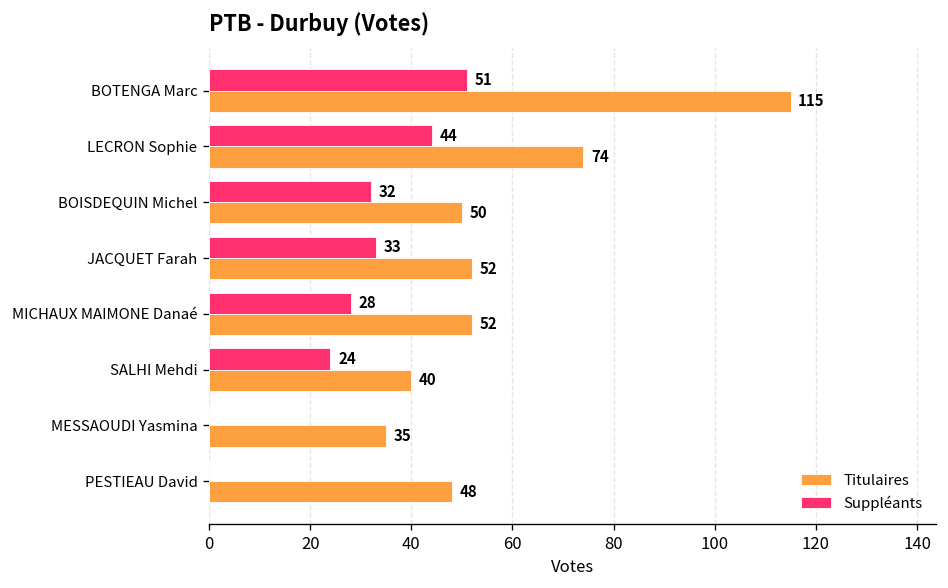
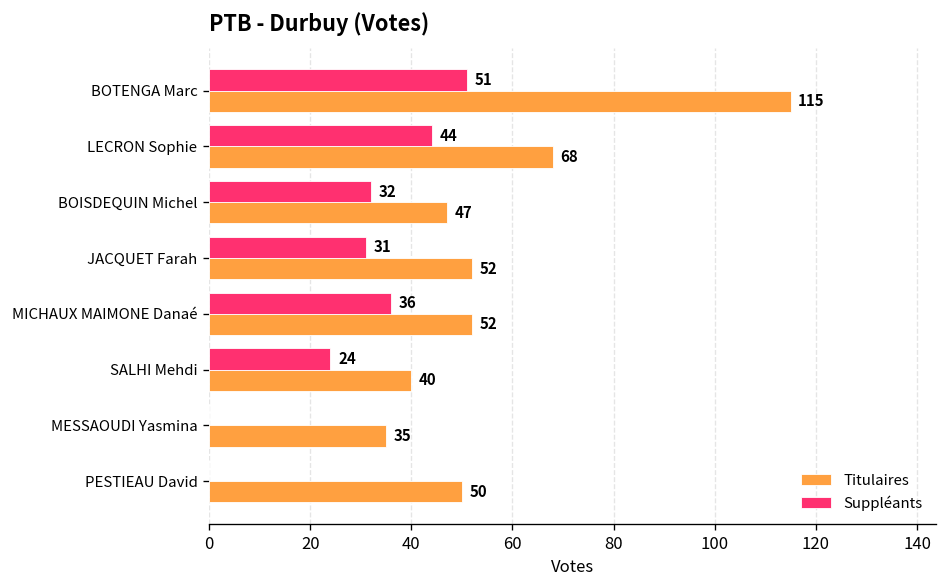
Titulaires, LECRON Sophie: 74 -> 68
Titulaires, BOISDEQUIN Michel: 50 -> 47
Suppléants, JACQUET Farah: 33 -> 31
Suppléants, MICHAUX MAIMONE Danaé: 28 -> 36
Titulaires, PESTIEAU David: 48 -> 50
